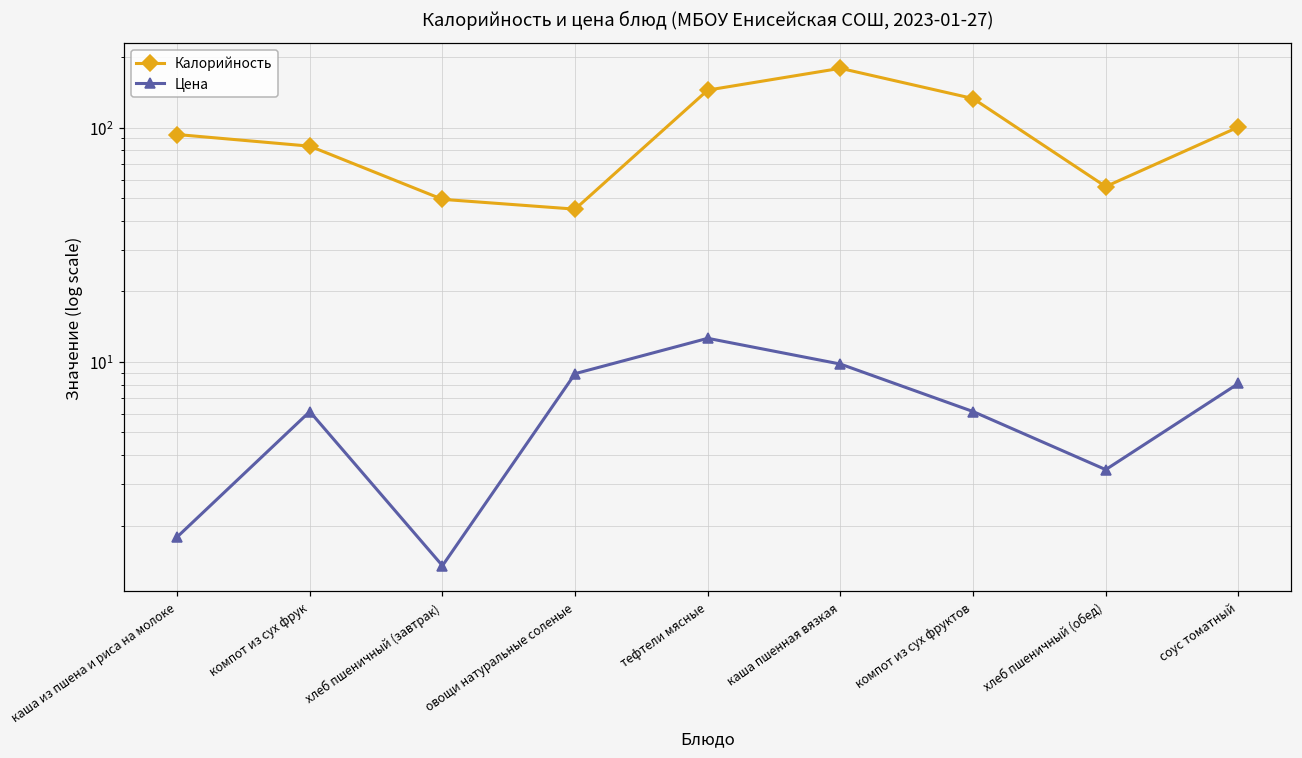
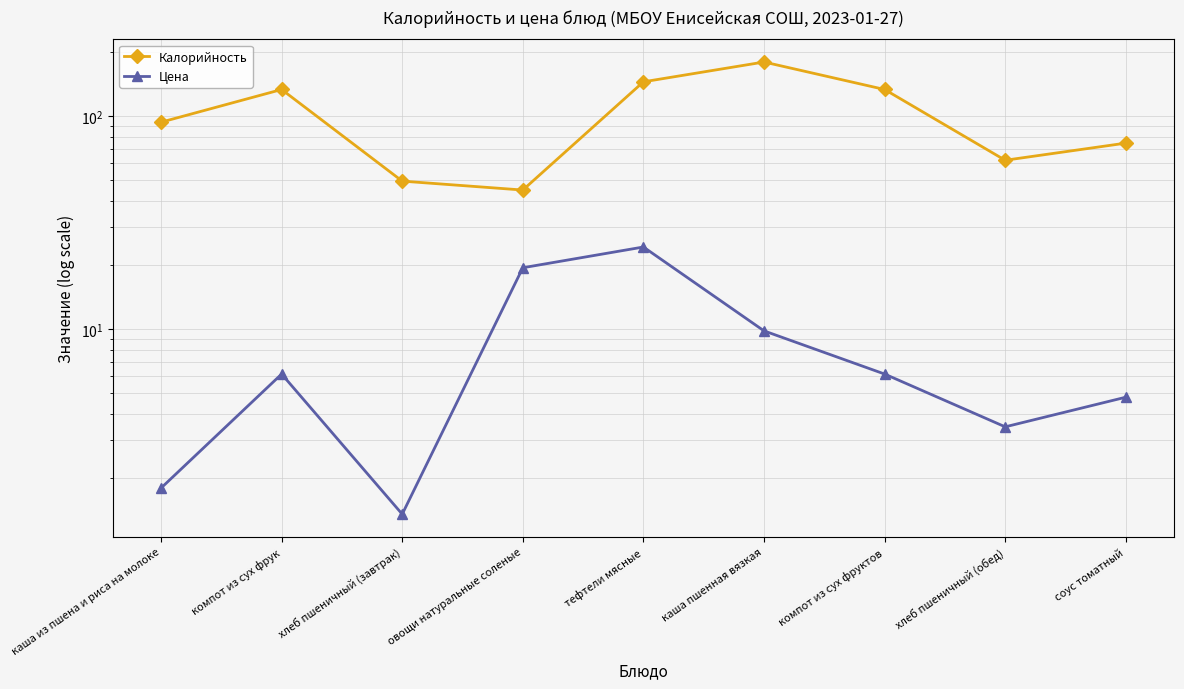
Калорийность, компот из сух фрук: 83 -> 130
Цена, овощи натуральные соленые: 8.9 -> 19
Цена, тефтели мясные: 13 -> 24
Калорийность, хлеб пшеничный (обед): 56 -> 62
Калорийность, соус томатный: 100 -> 75
Цена, соус томатный: 8.1 -> 4.8
